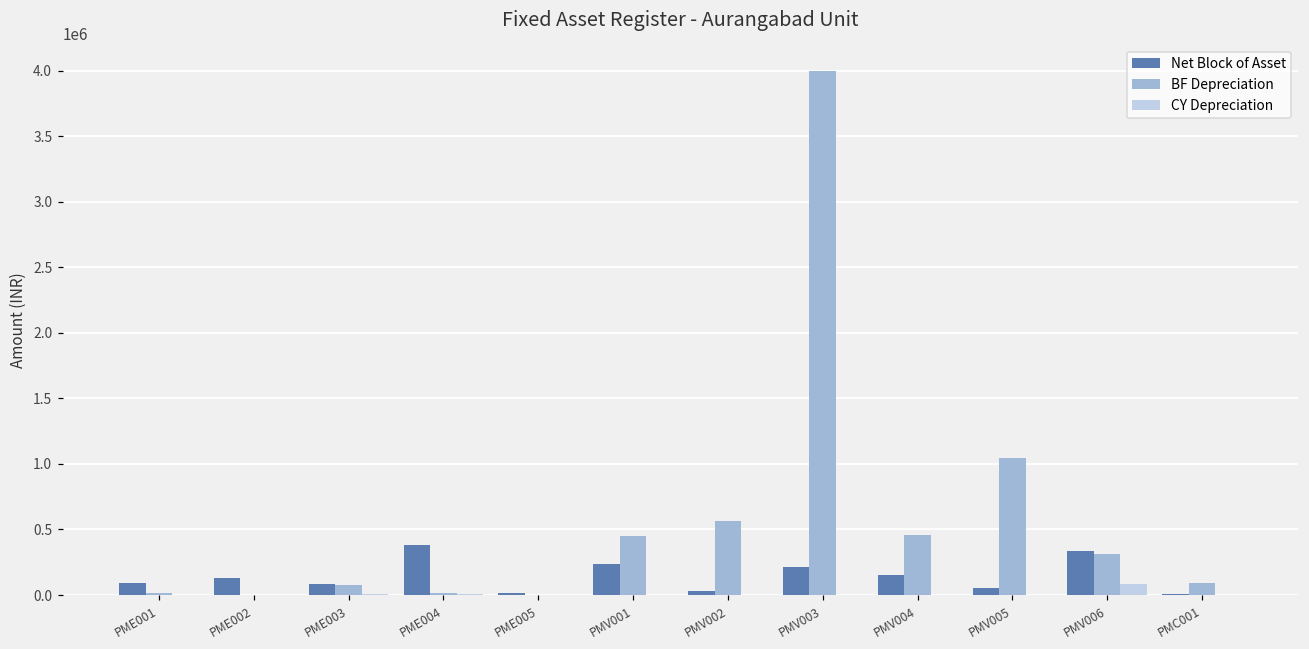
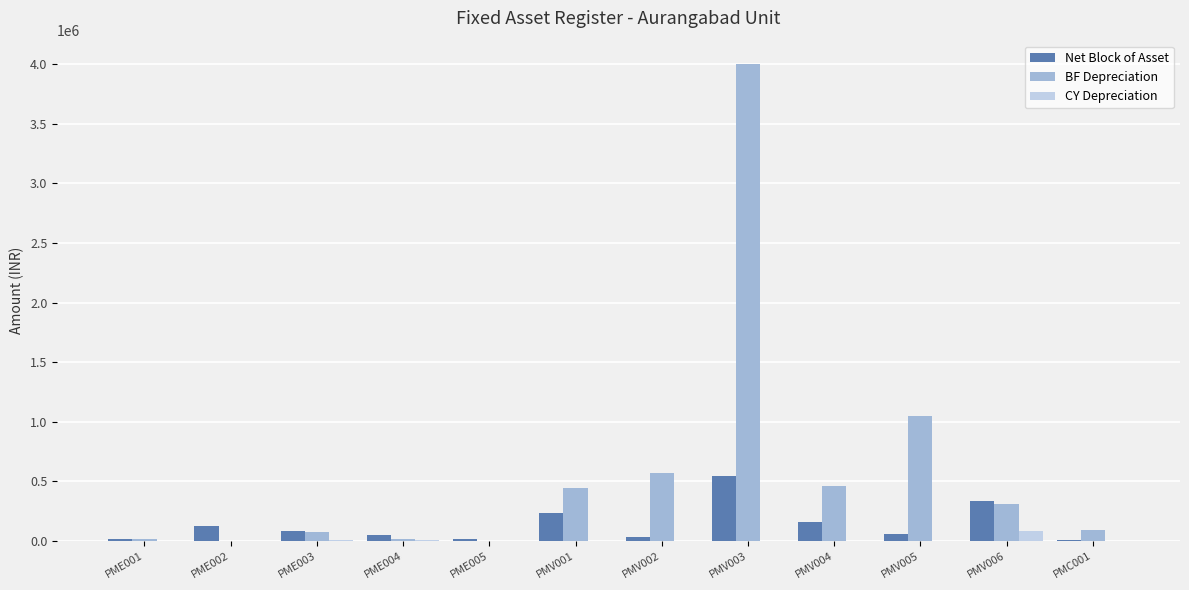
Net Block of Asset, PME001: 90000 -> 20000
Net Block of Asset, PME004: 380000 -> 50000
Net Block of Asset, PMV003: 210000 -> 550000
